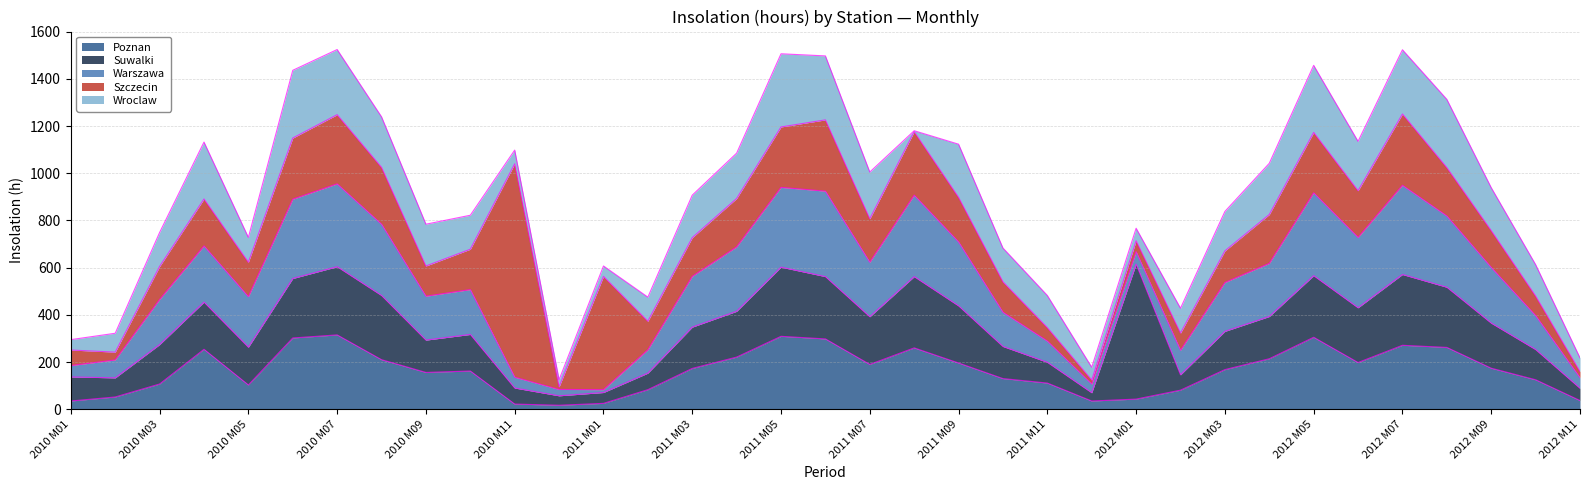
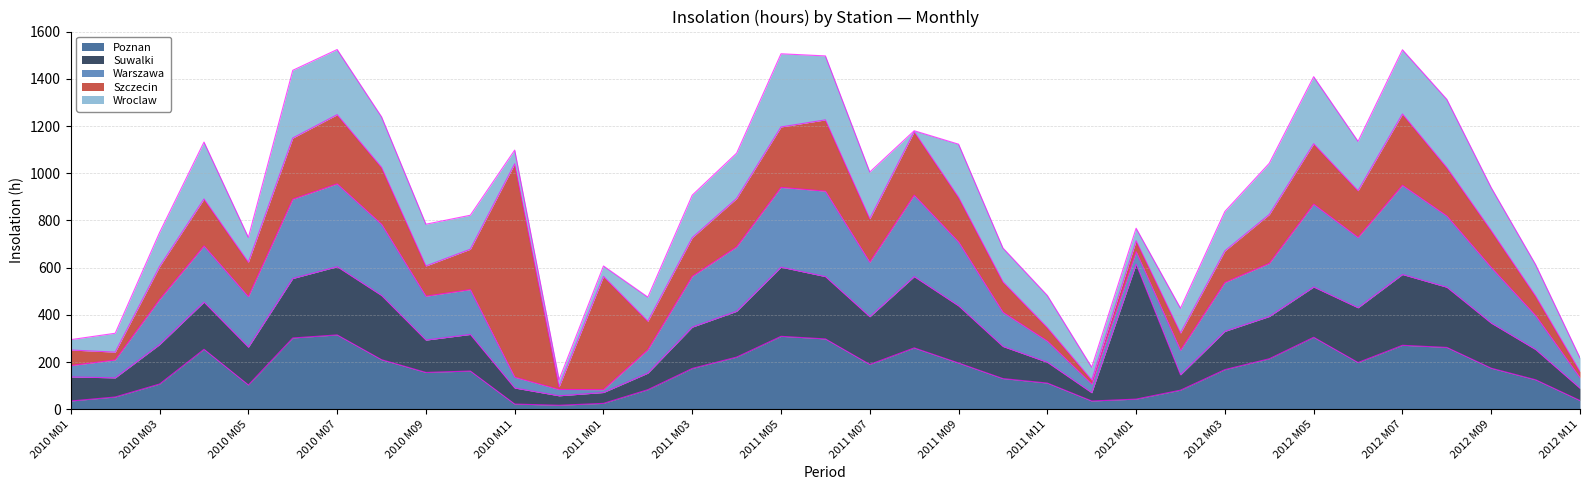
Suwalki, 2012 M05: 260 -> 210
